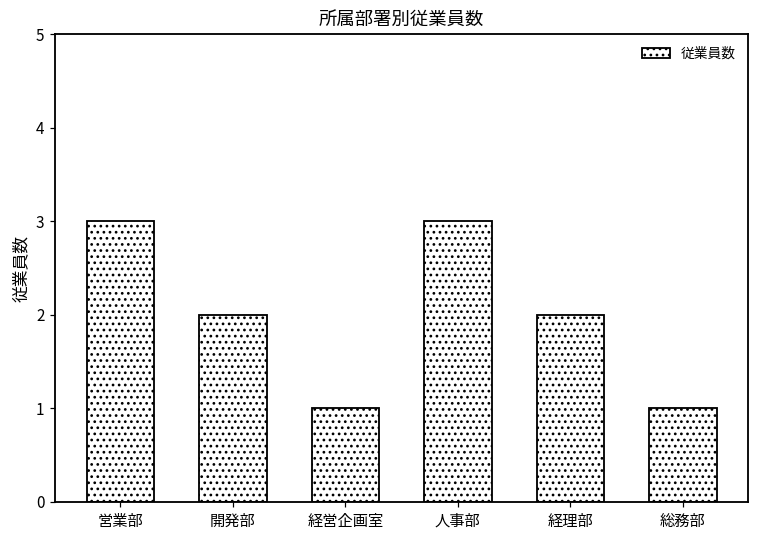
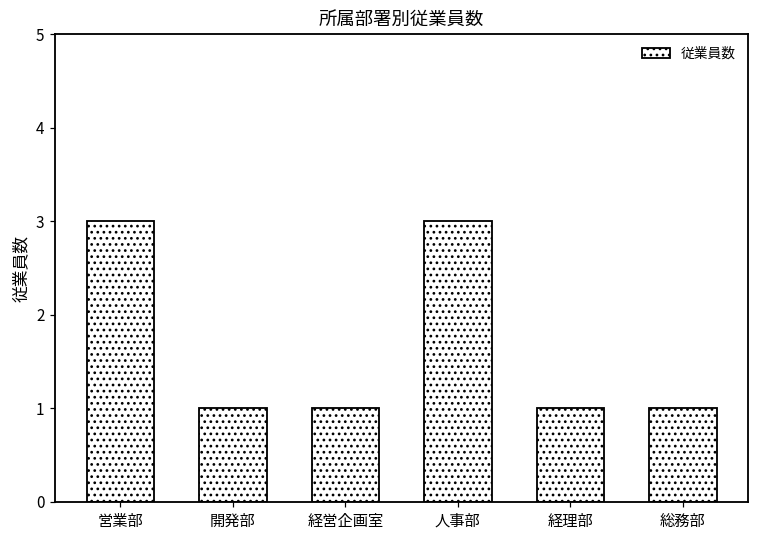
開発部: 2 -> 1
経理部: 2 -> 1
